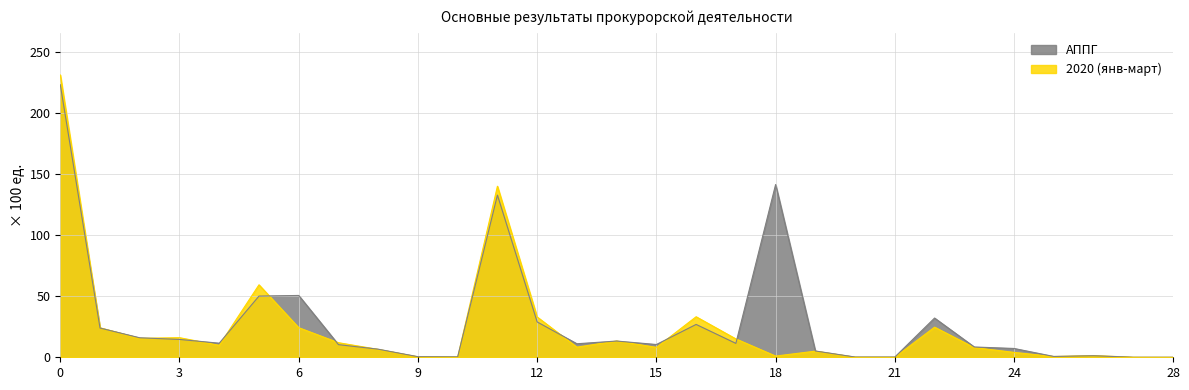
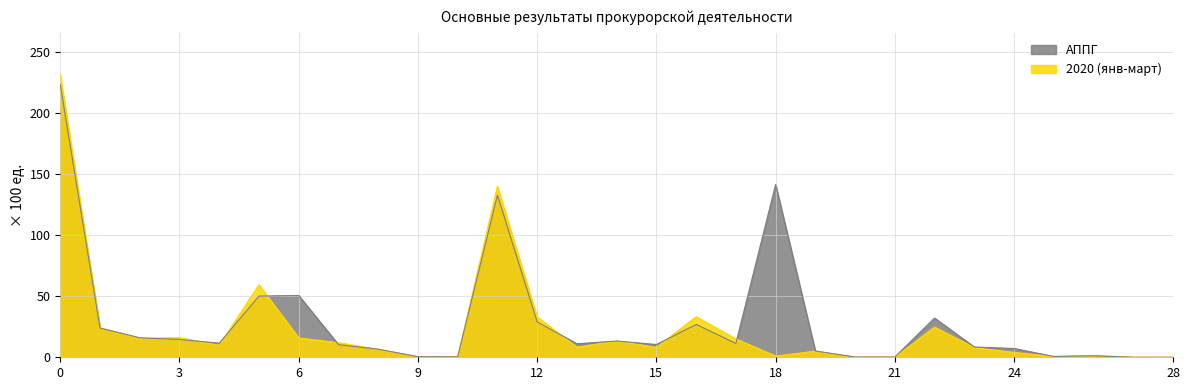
2020 (янв-март), 6: 24 -> 16
